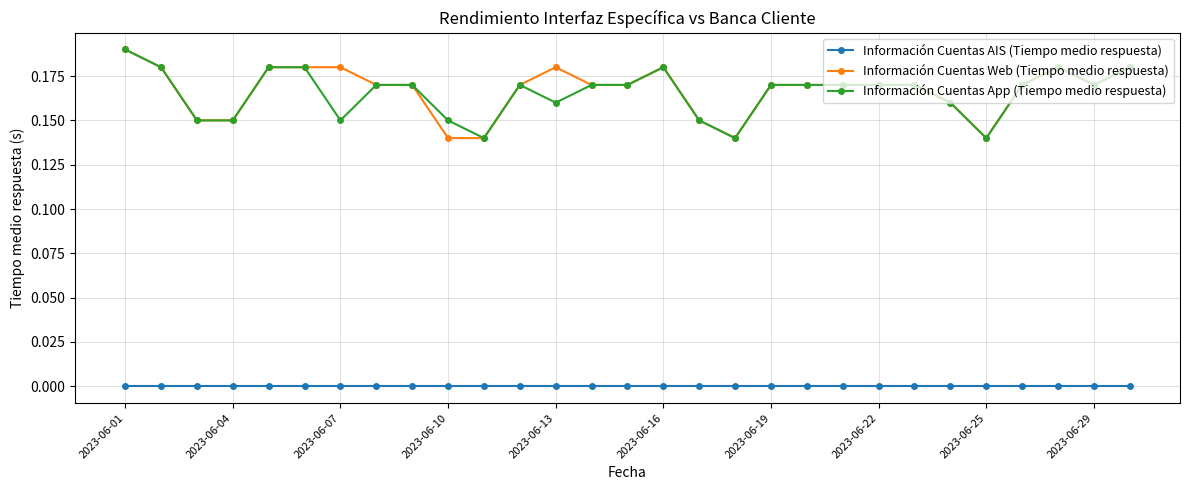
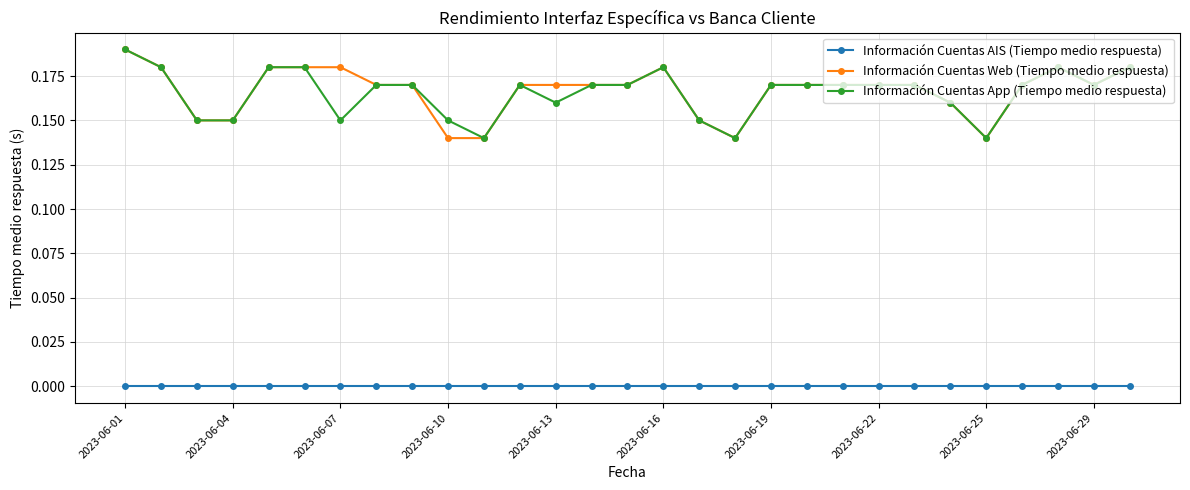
Información Cuentas Web (Tiempo medio respuesta), 2023-06-13: 0.18 -> 0.17
